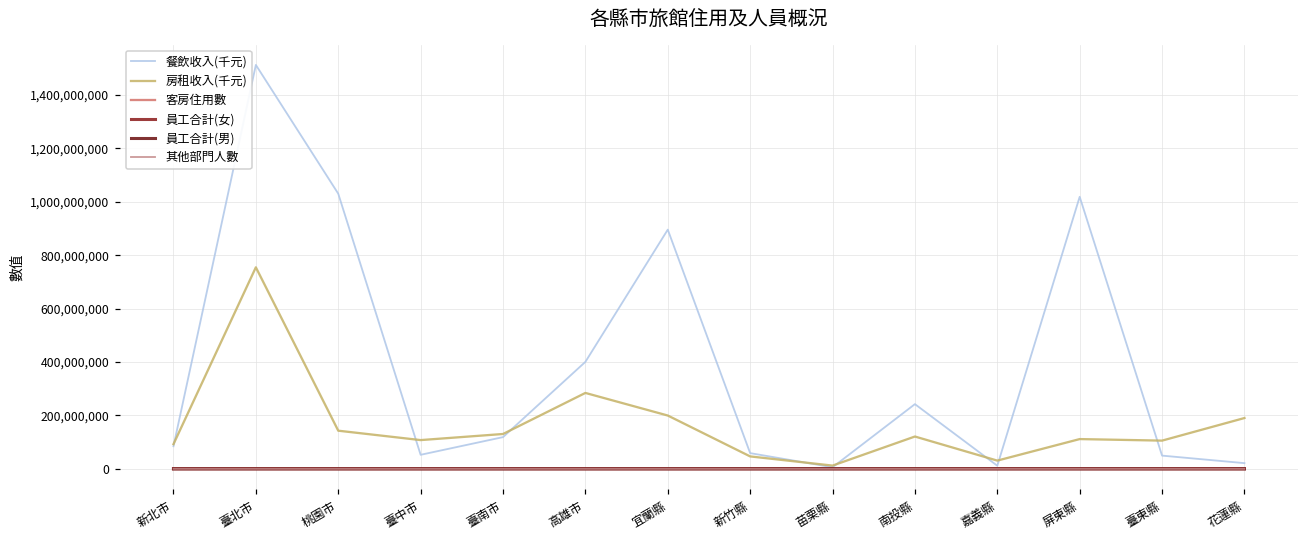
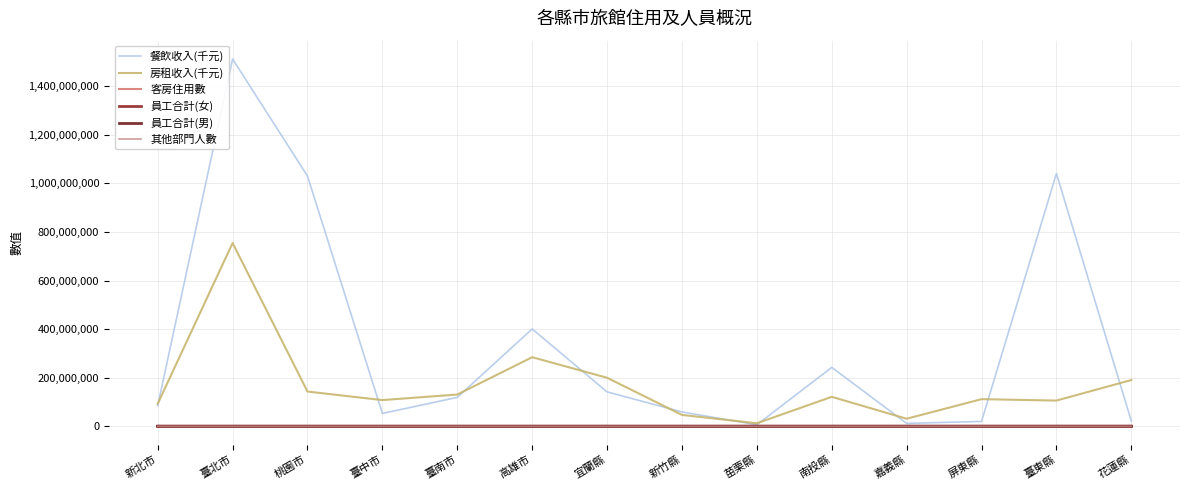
餐飲收入(千元), 宜蘭縣: 900,000,000 -> 140,000,000
餐飲收入(千元), 屏東縣: 1,020,000,000 -> 20,000,000
餐飲收入(千元), 臺東縣: 50,000,000 -> 1,040,000,000
